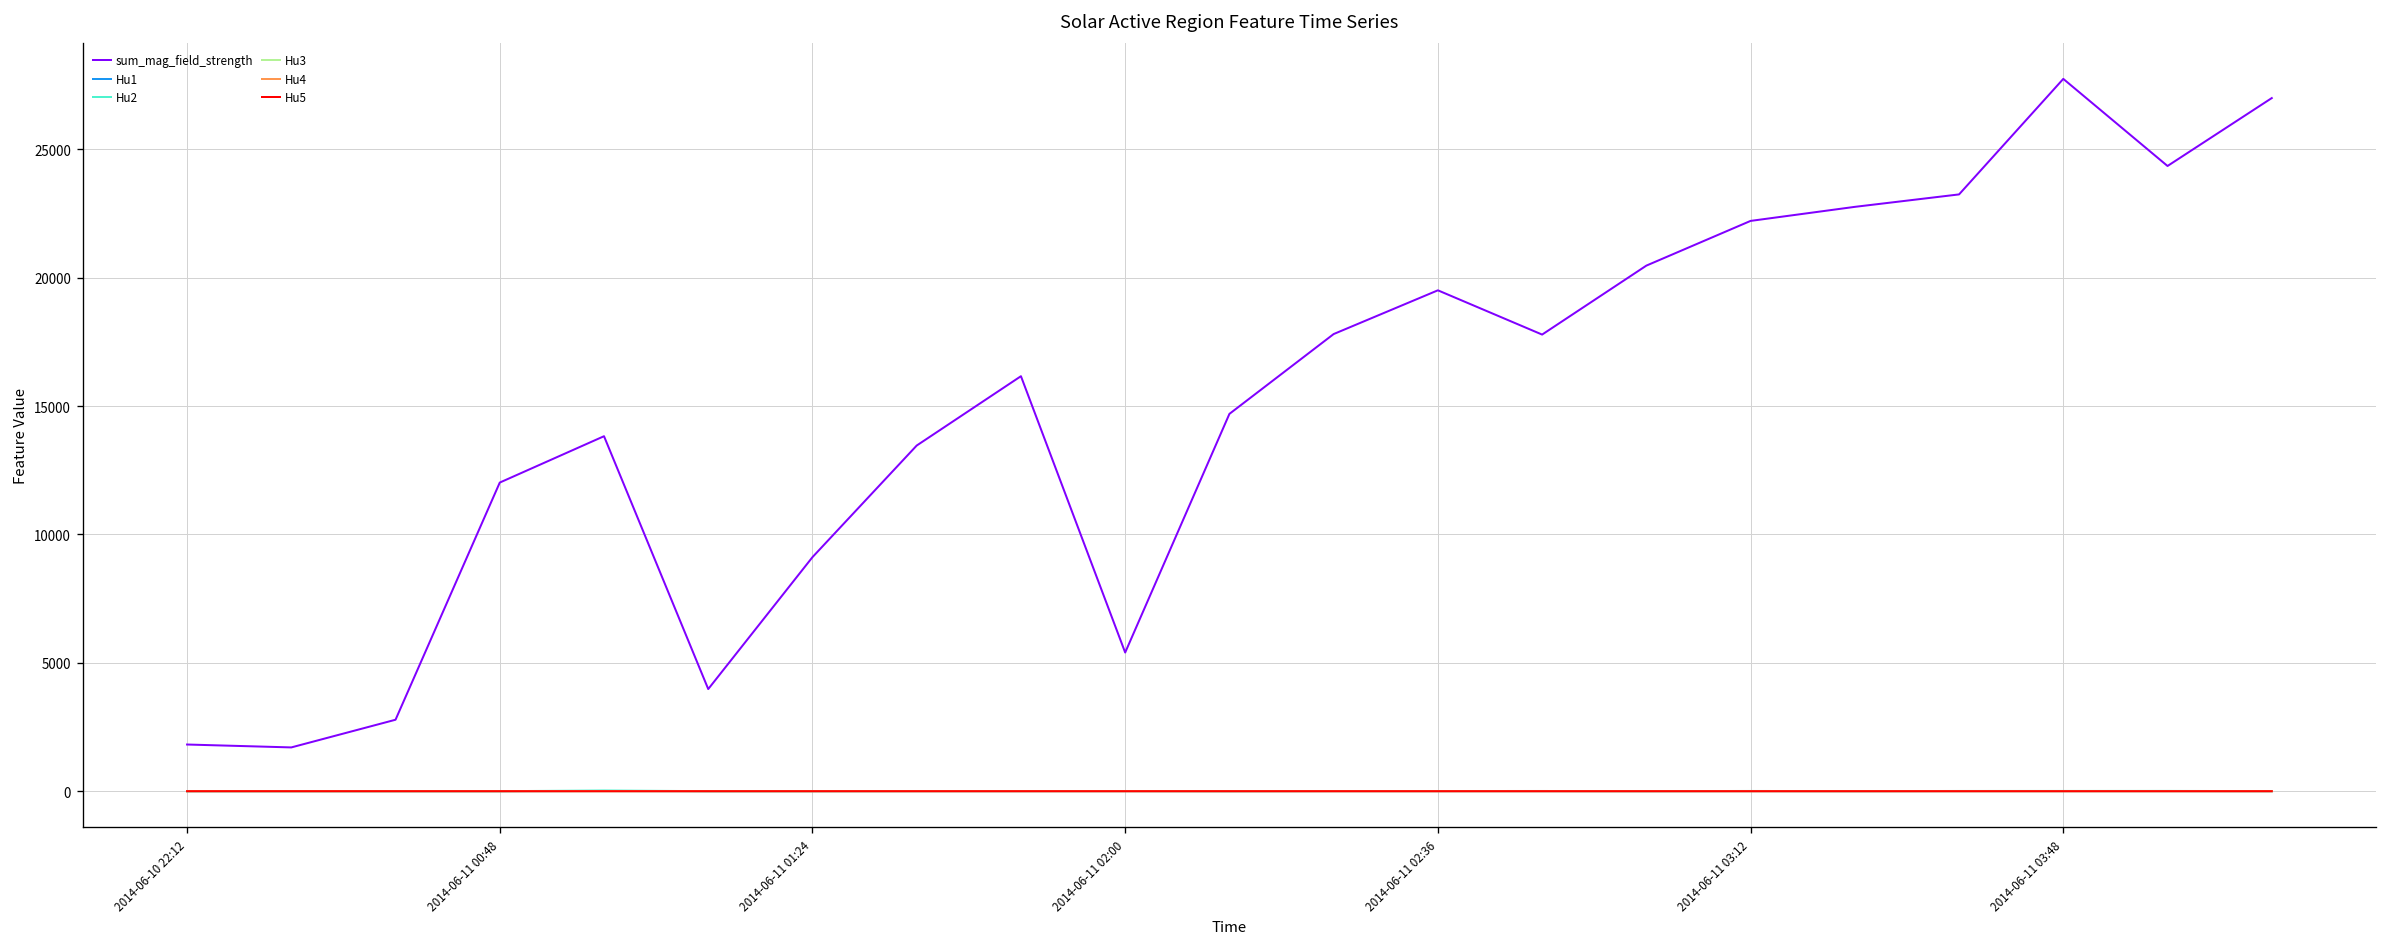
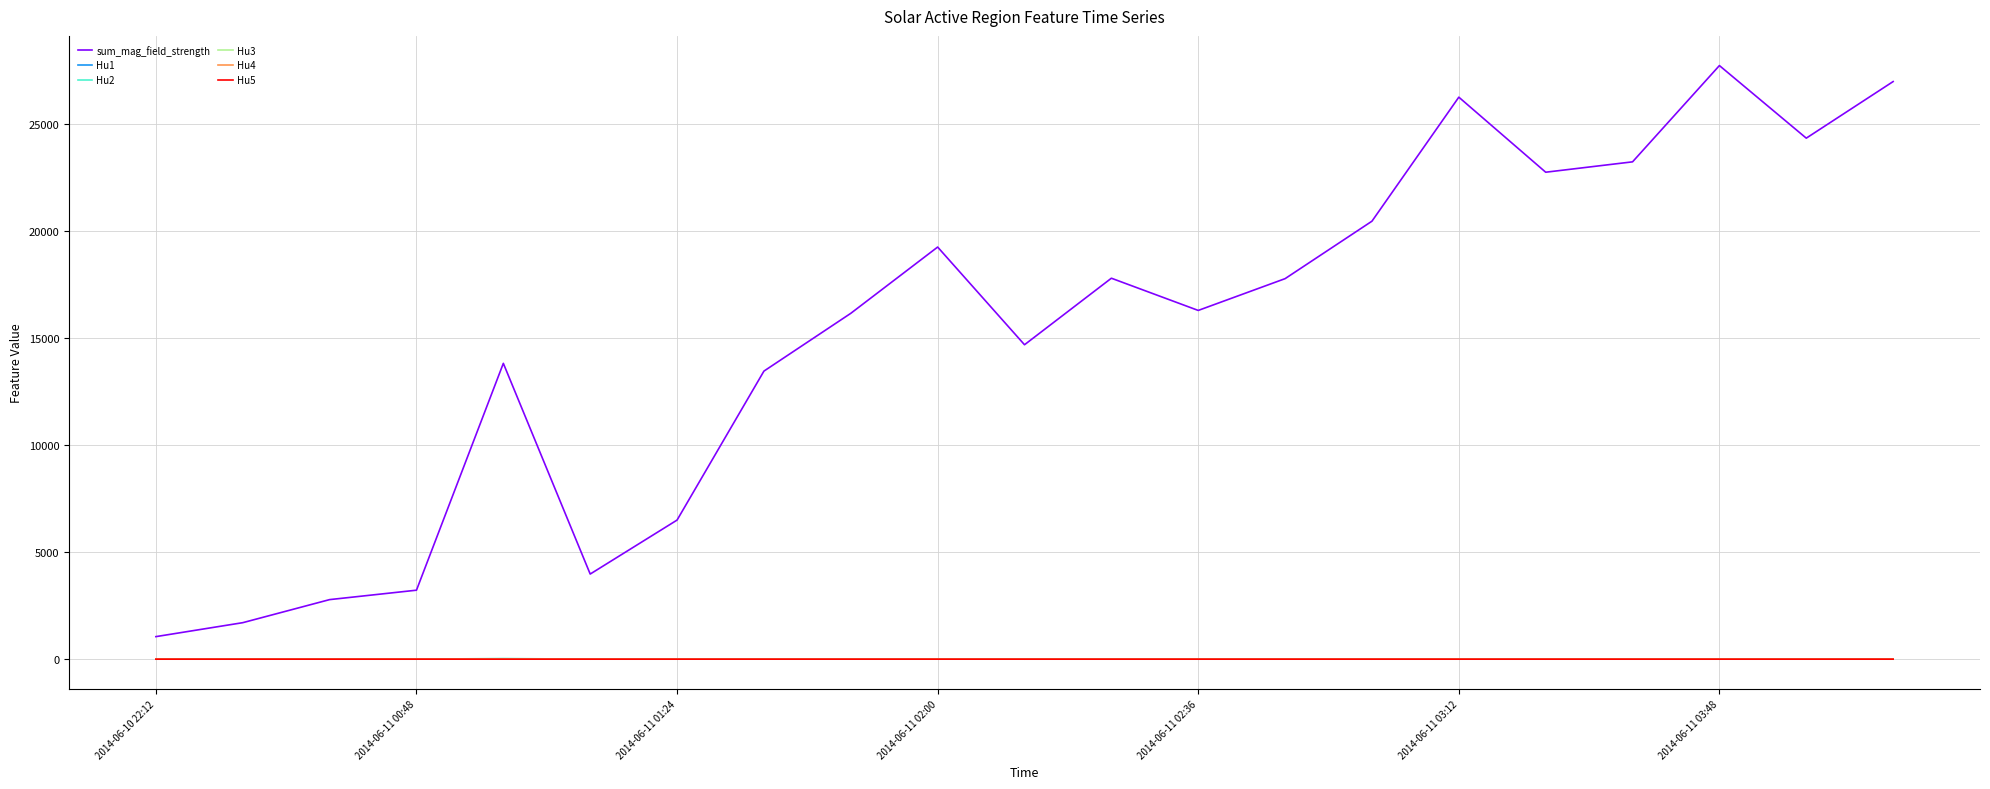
sum_mag_field_strength, 2014-06-10 22:12: 1800 -> 1100
sum_mag_field_strength, 2014-06-11 00:48: 12000 -> 3200
sum_mag_field_strength, 2014-06-11 01:24: 9100 -> 6500
sum_mag_field_strength, 2014-06-11 02:00: 5400 -> 19300
sum_mag_field_strength, 2014-06-11 02:36: 19500 -> 16300
sum_mag_field_strength, 2014-06-11 03:12: 22200 -> 26300
